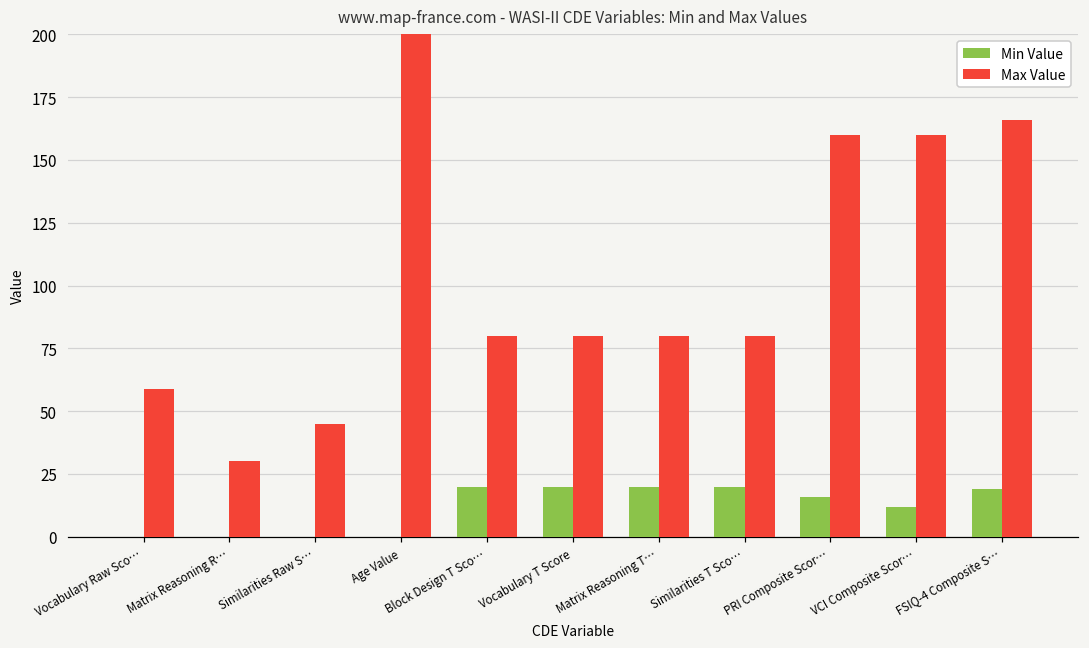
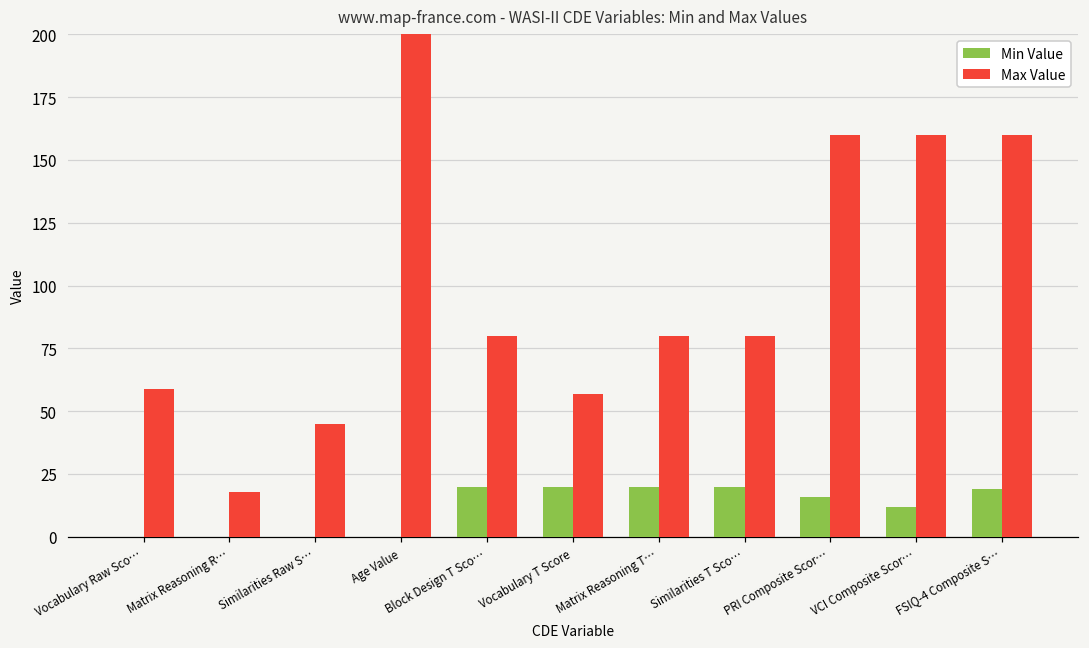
Max Value, Matrix Reasoning R…: 30 -> 18
Max Value, Vocabulary T Score: 80 -> 57
Max Value, FSIQ-4 Composite S…: 166 -> 160
